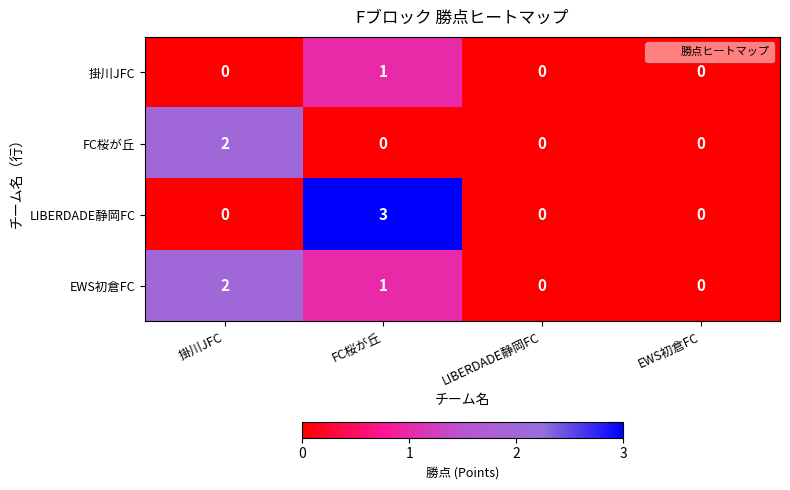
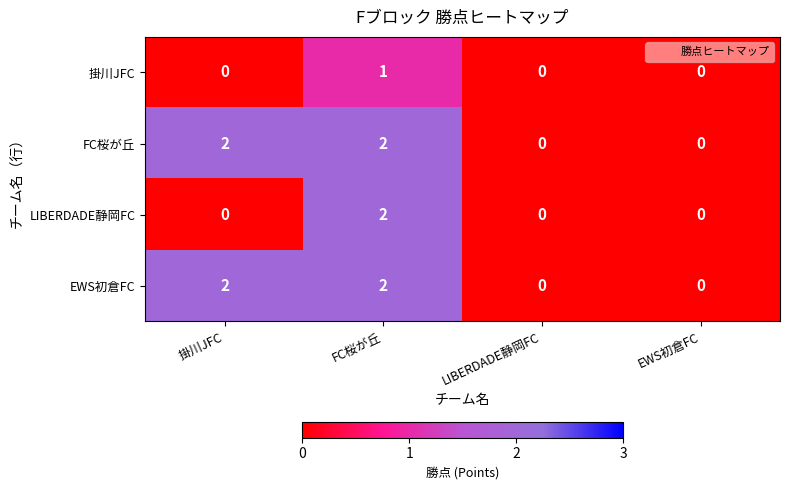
FC桜が丘, FC桜が丘: 0 -> 2
LIBERDADE静岡FC, FC桜が丘: 3 -> 2
EWS初倉FC, FC桜が丘: 1 -> 2
